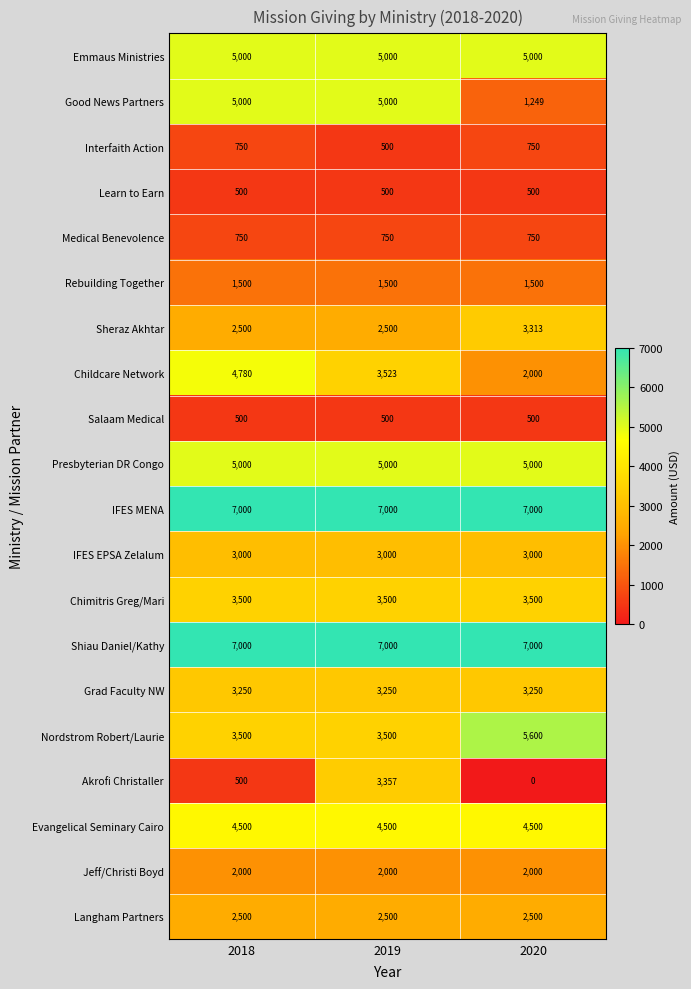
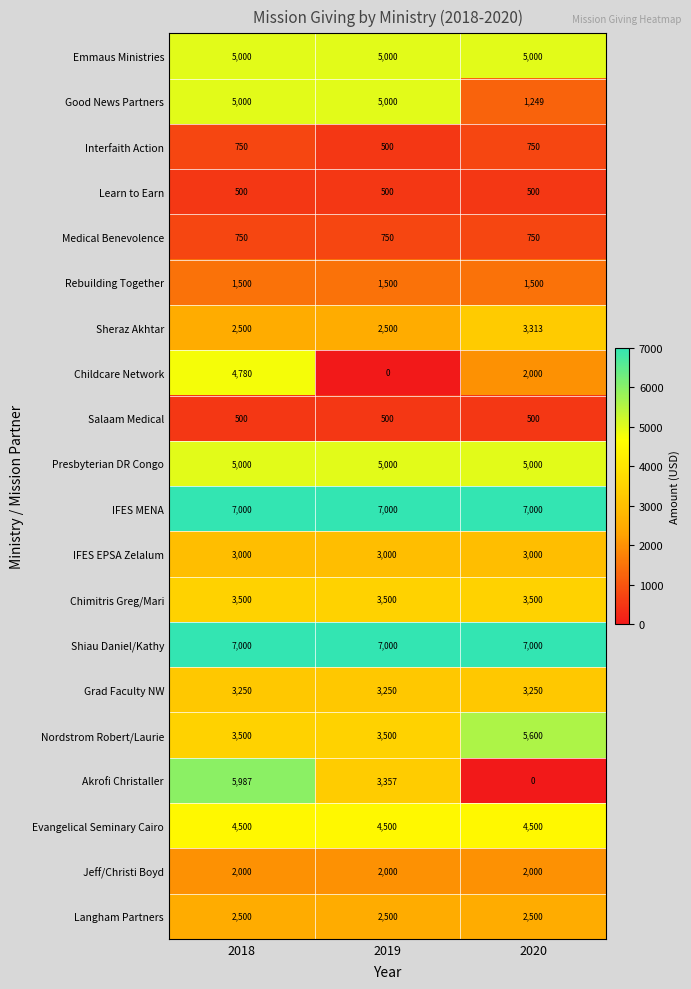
Childcare Network, 2019: 3,523 -> 0
Akrofi Christaller, 2018: 500 -> 5,987
